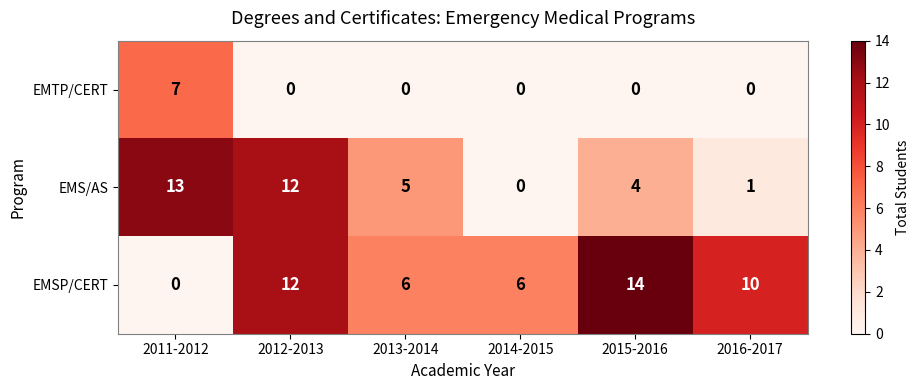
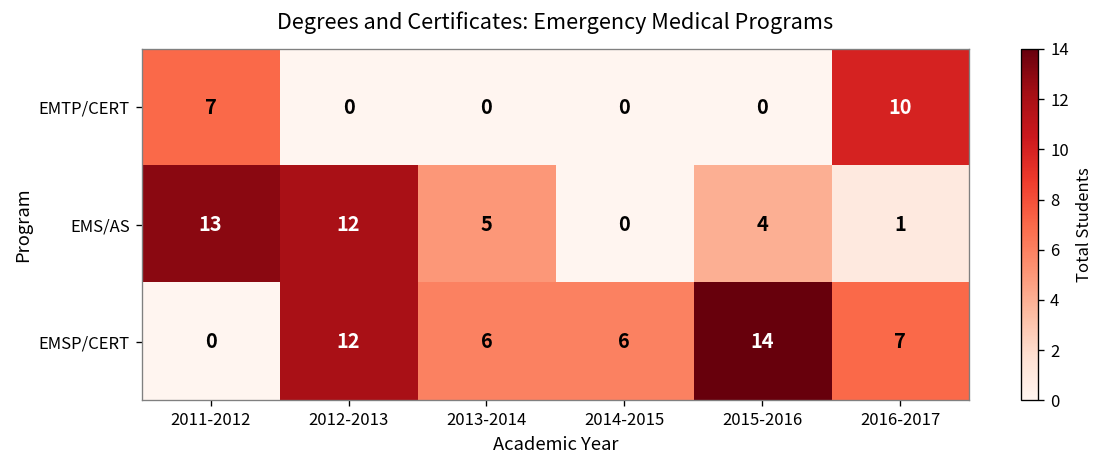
EMTP/CERT, 2016-2017: 0 -> 10
EMSP/CERT, 2016-2017: 10 -> 7
